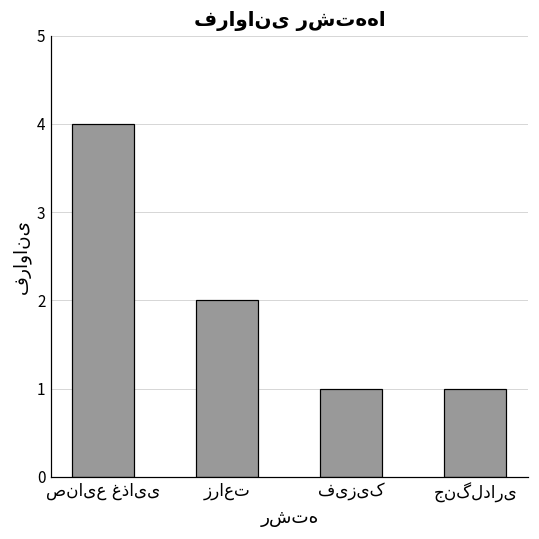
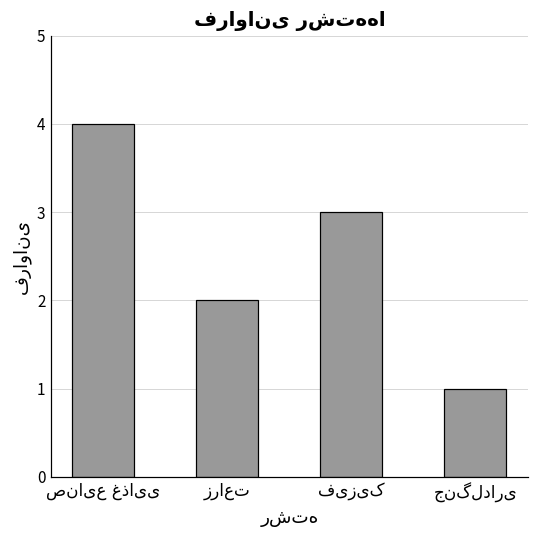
فیزیک: 1 -> 3
